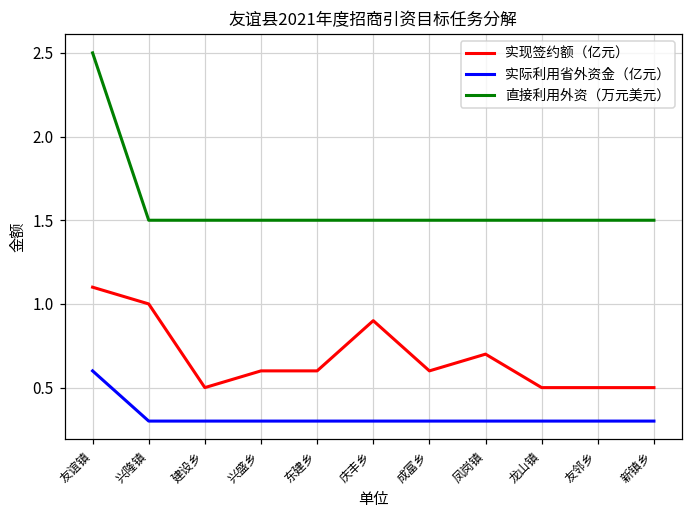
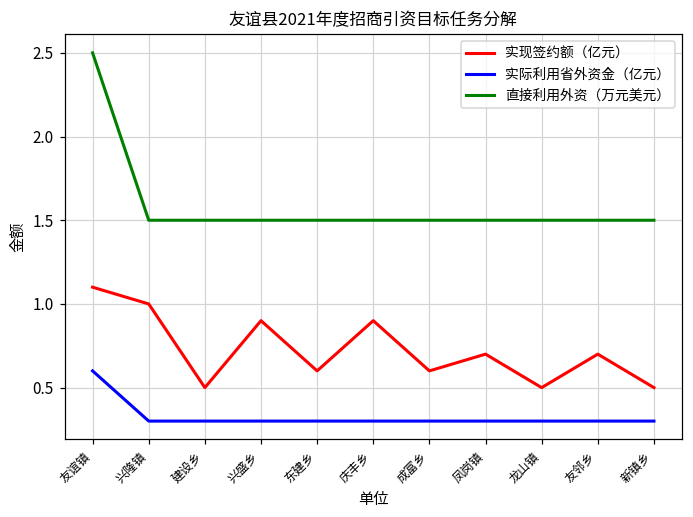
实现签约额（亿元）, 兴盛乡: 0.6 -> 0.9
实现签约额（亿元）, 友邻乡: 0.5 -> 0.7
